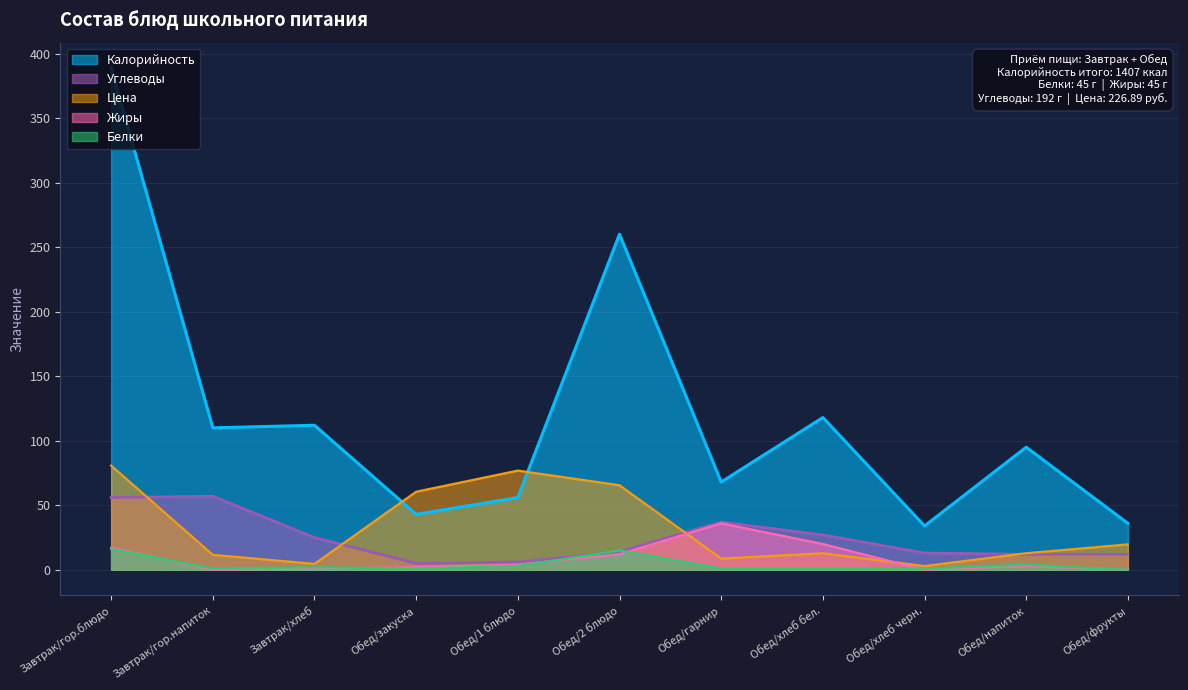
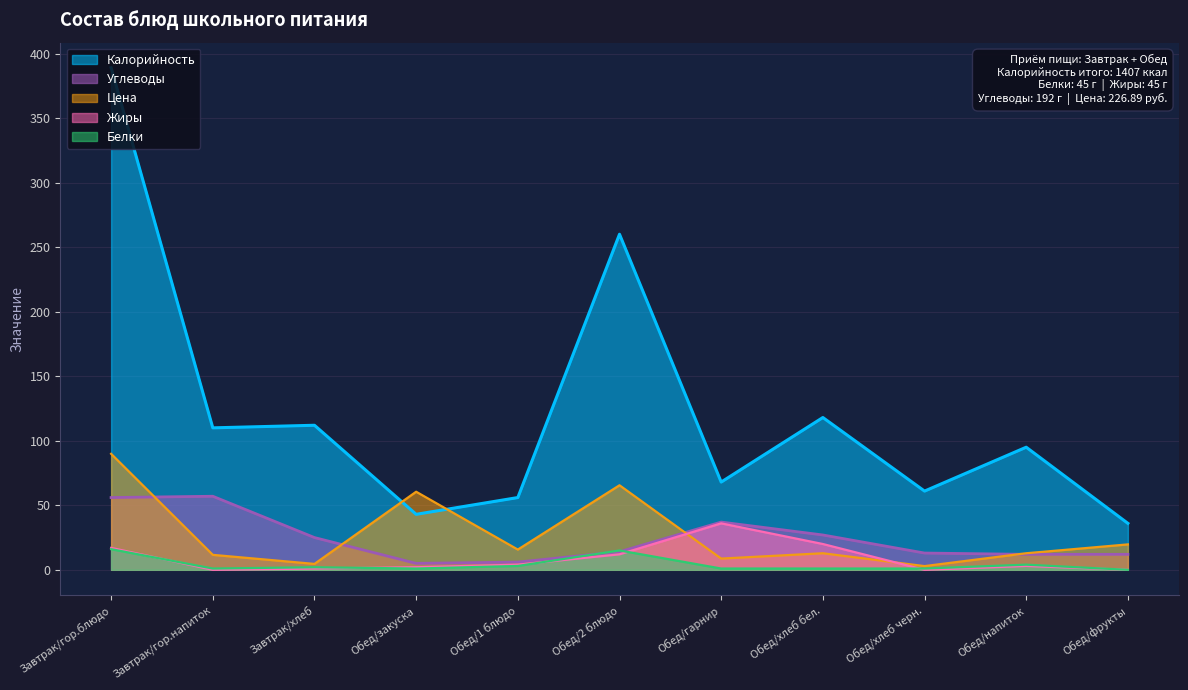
Цена, Завтрак/гор.блюдо: 81 -> 90
Цена, Обед/1 блюдо: 77 -> 16
Калорийность, Обед/хлеб черн.: 34 -> 61
